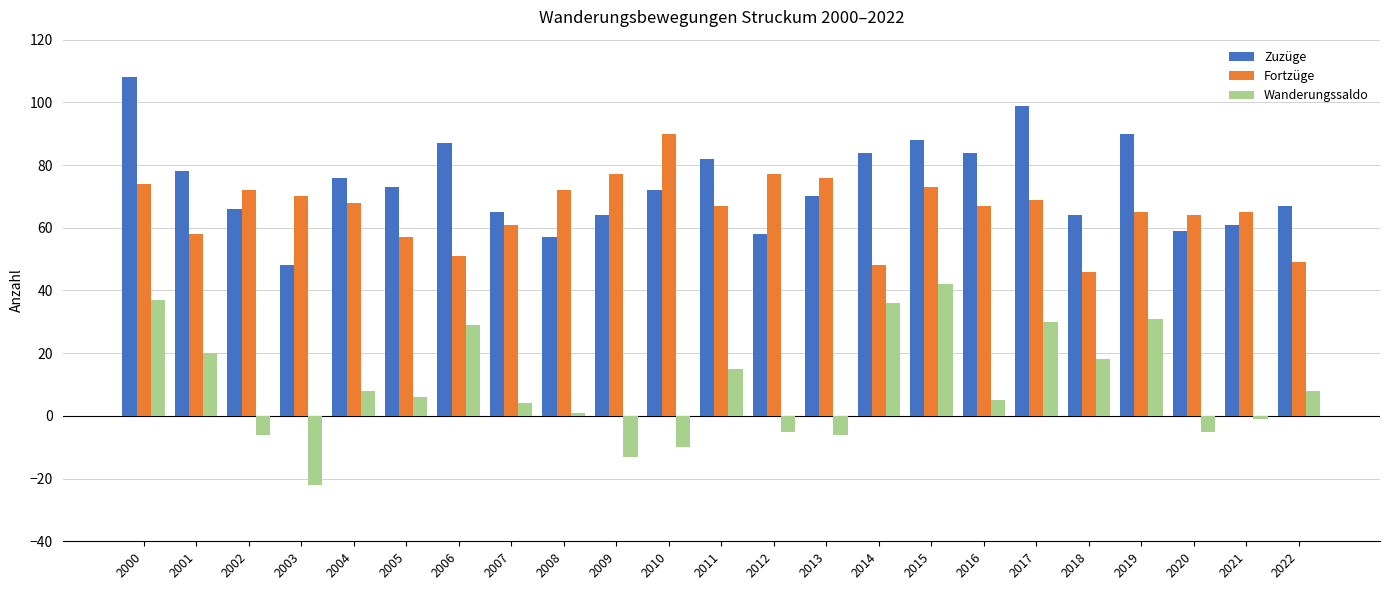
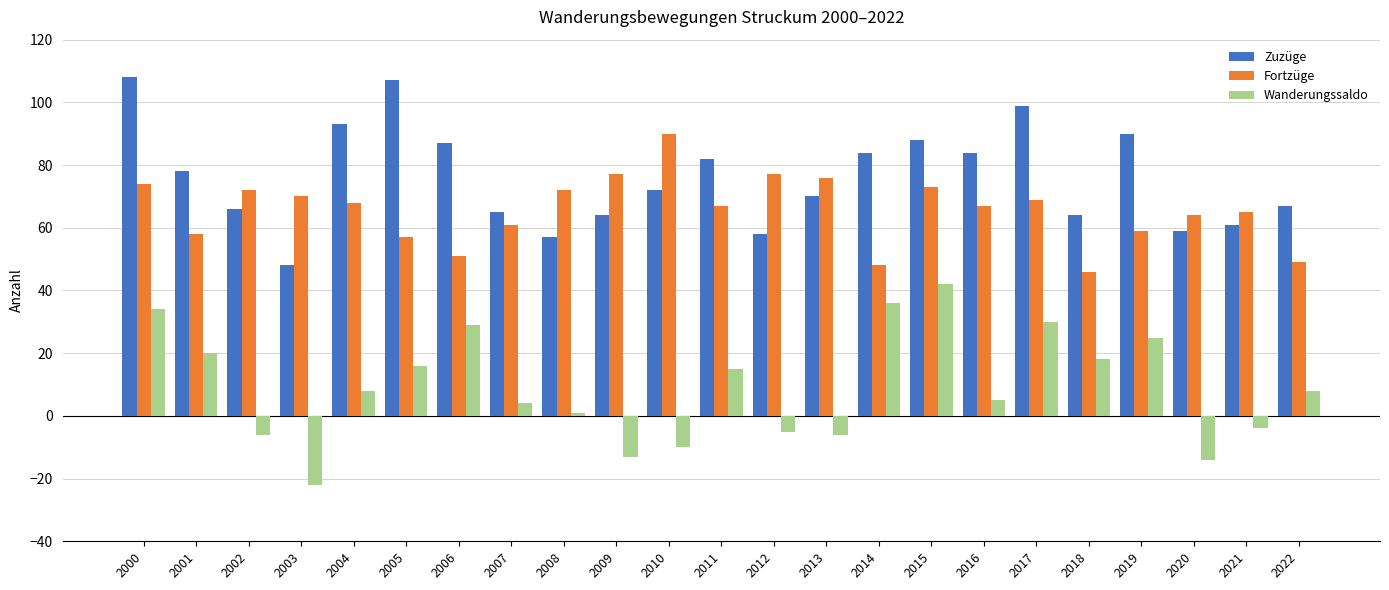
Wanderungssaldo, 2000: 37 -> 34
Zuzüge, 2004: 76 -> 93
Zuzüge, 2005: 73 -> 107
Wanderungssaldo, 2005: 6 -> 16
Fortzüge, 2019: 65 -> 59
Wanderungssaldo, 2019: 31 -> 25
Wanderungssaldo, 2020: -5 -> -14
Wanderungssaldo, 2021: -1 -> -4
